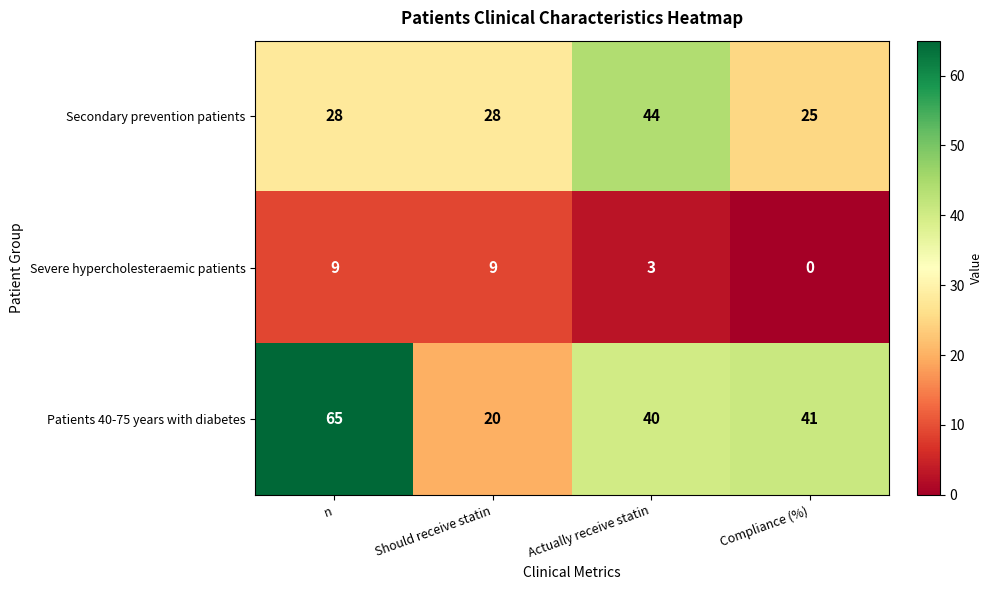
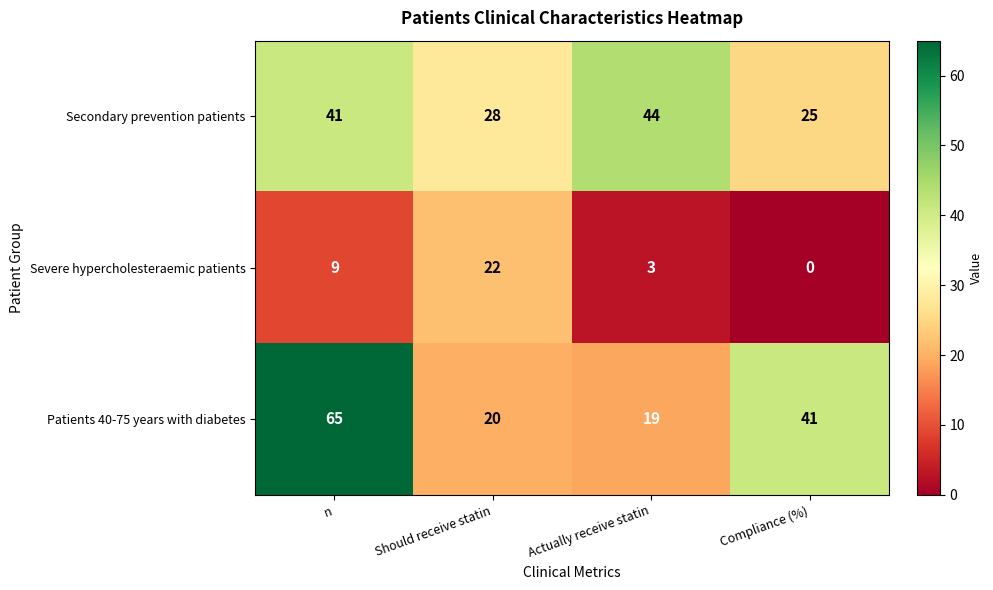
Secondary prevention patients, n: 28 -> 41
Severe hypercholesteraemic patients, Should receive statin: 9 -> 22
Patients 40-75 years with diabetes, Actually receive statin: 40 -> 19
